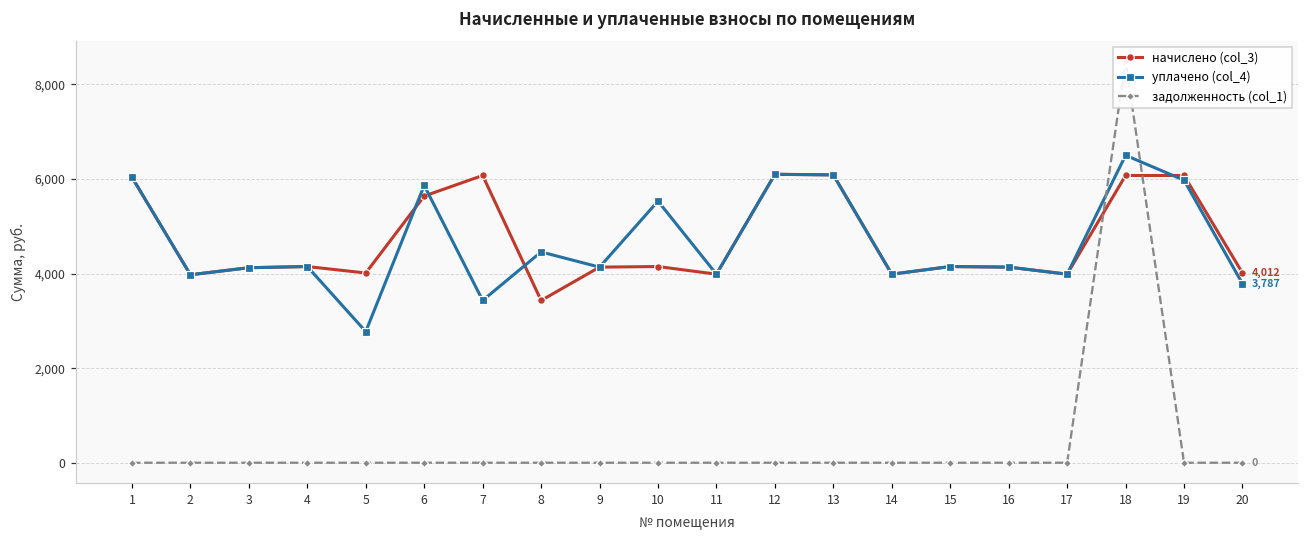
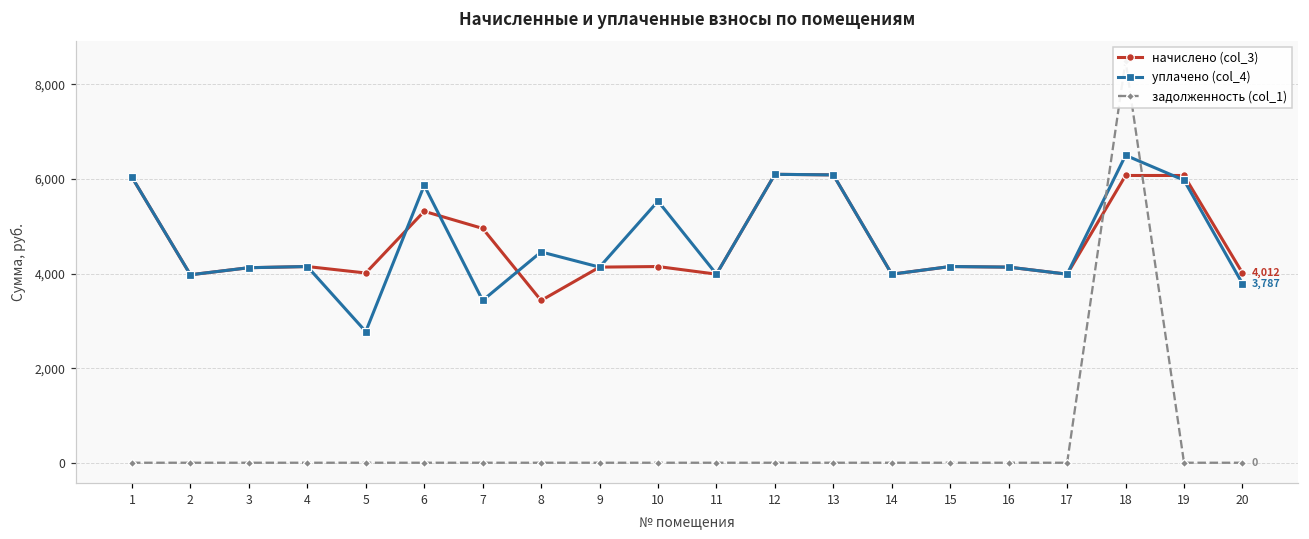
начислено (col_3), 6: 5,600 -> 5,300
начислено (col_3), 7: 6,100 -> 5,000
